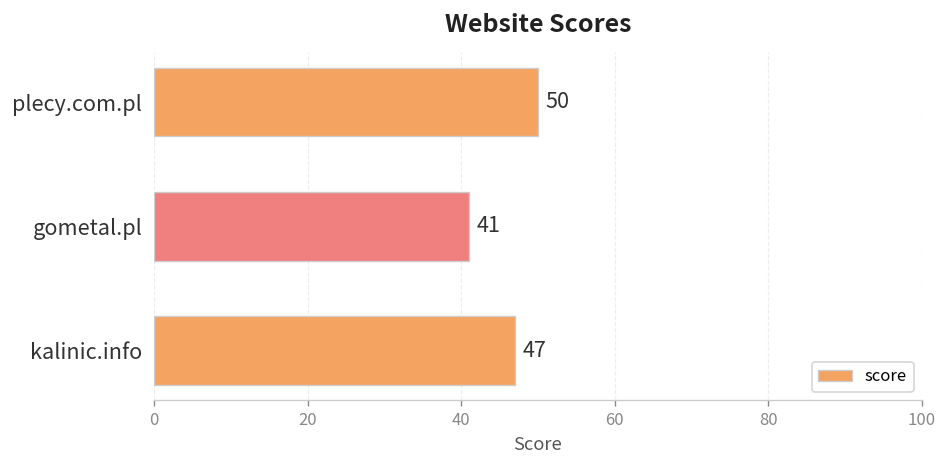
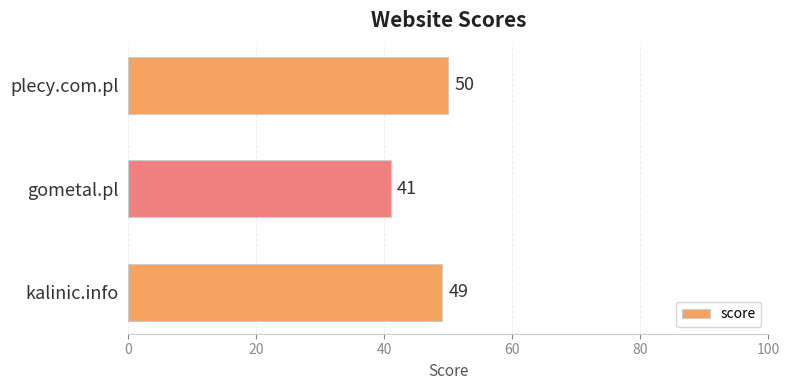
kalinic.info: 47 -> 49
